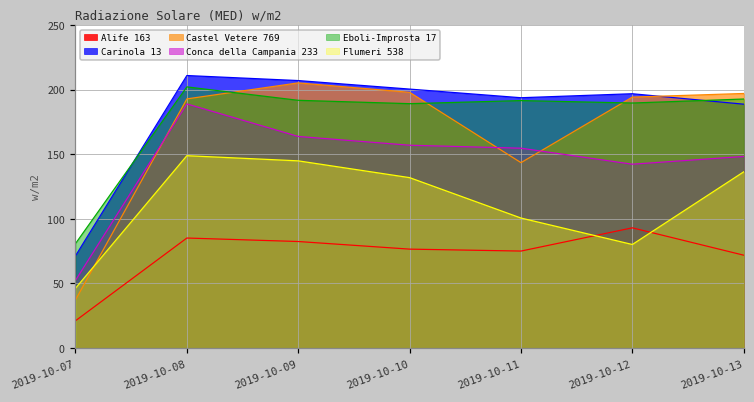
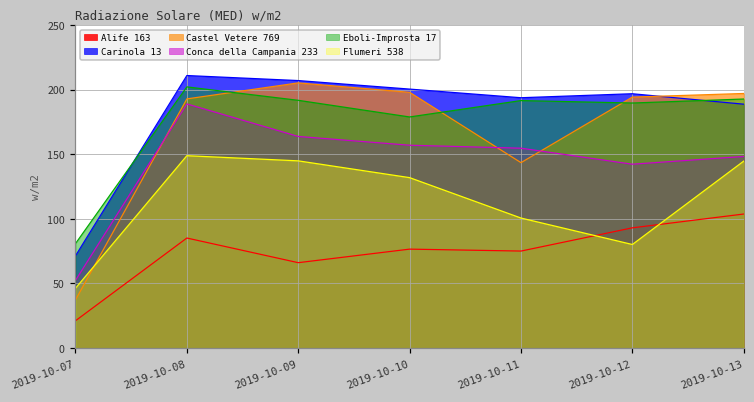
Alife 163, 2019-10-09: 82 -> 66
Eboli-Improsta 17, 2019-10-10: 189 -> 179
Alife 163, 2019-10-13: 72 -> 104
Flumeri 538, 2019-10-13: 136 -> 145
